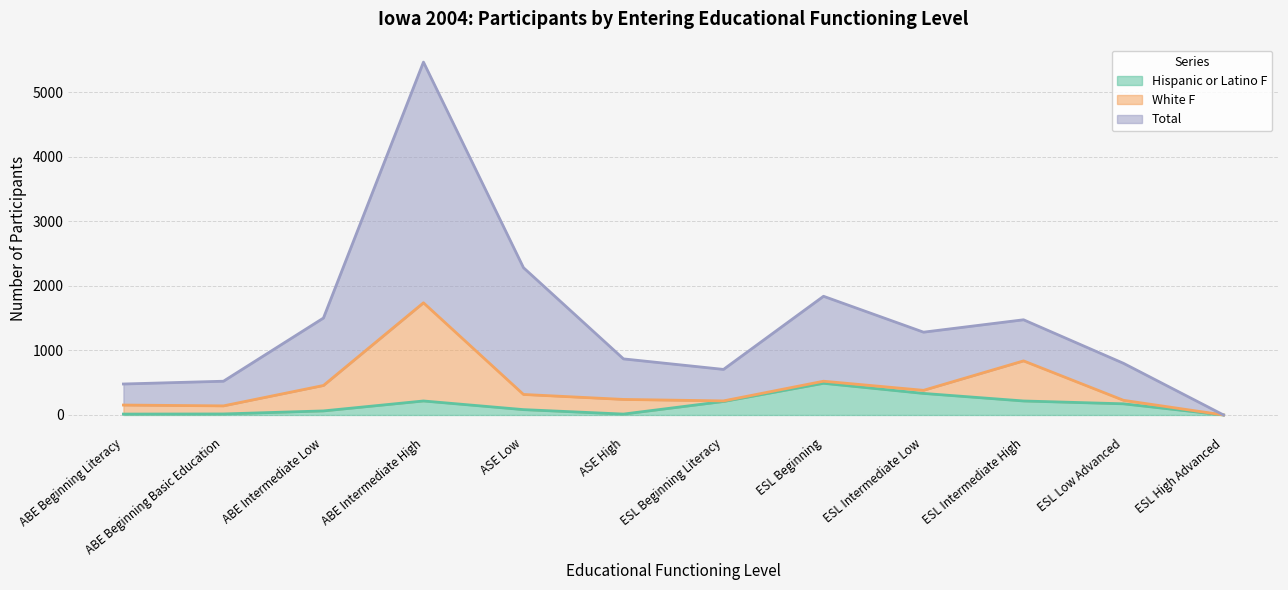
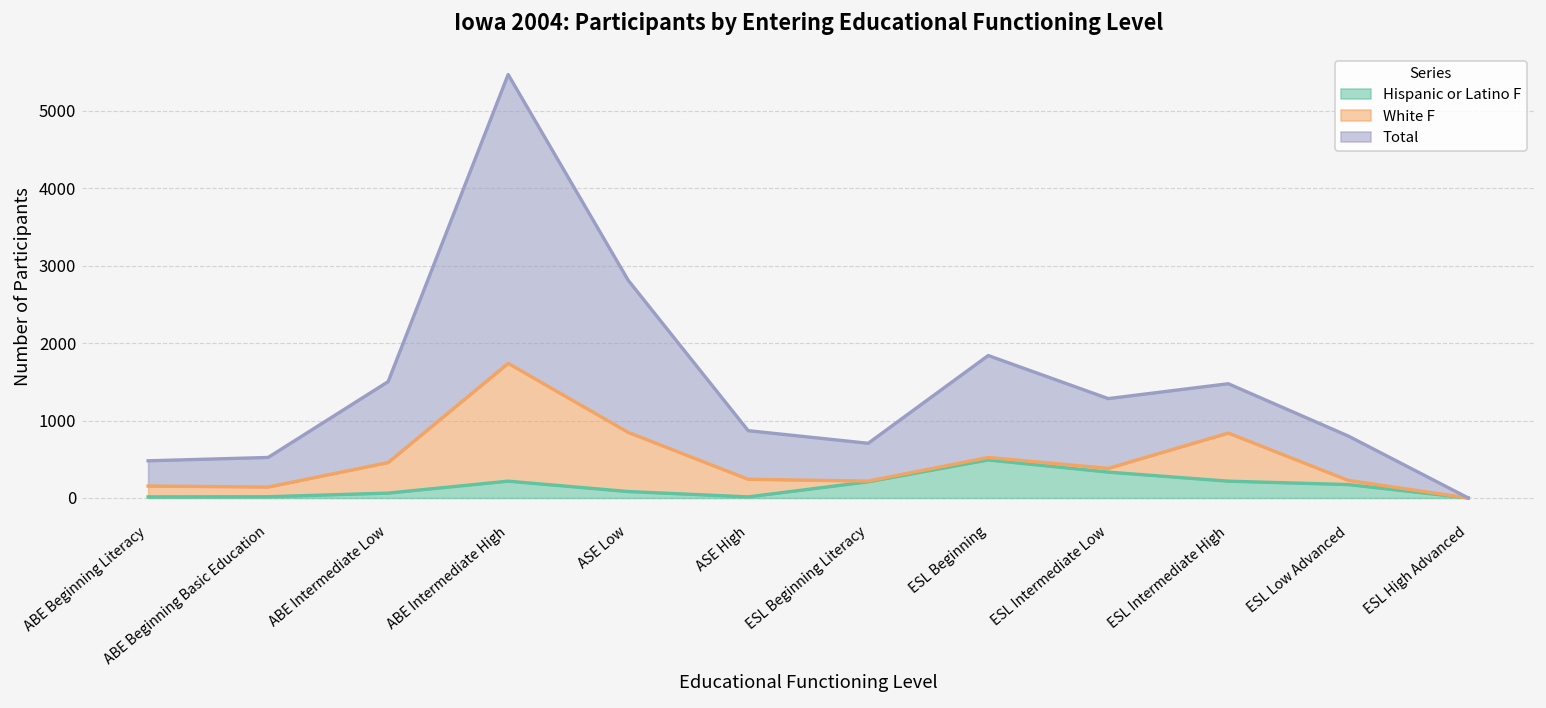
White F, ASE Low: 200 -> 800
